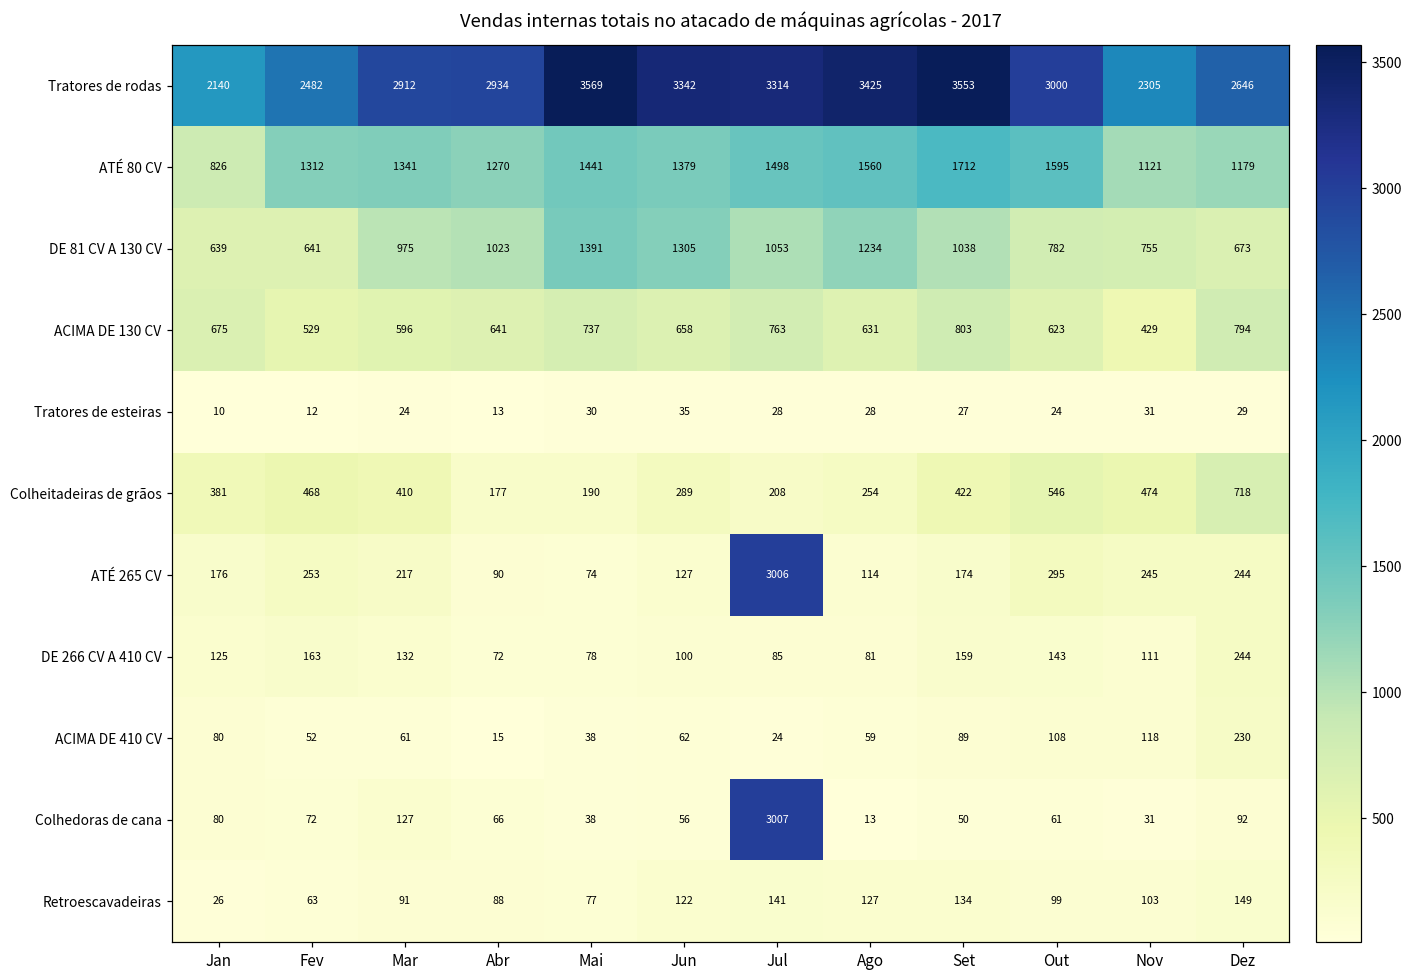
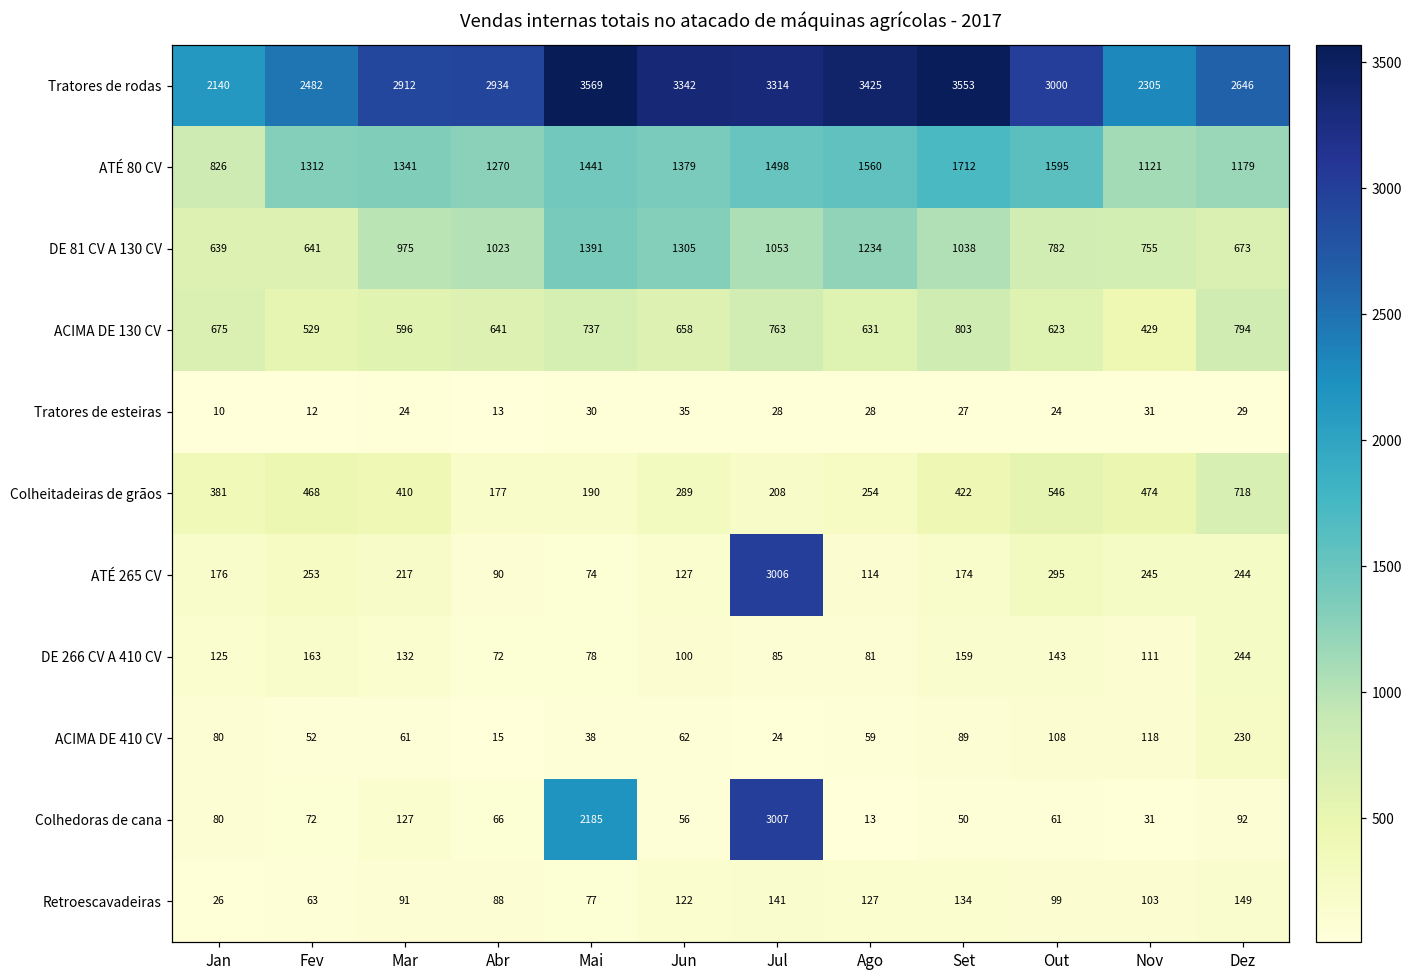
Colhedoras de cana, Mai: 38 -> 2185
